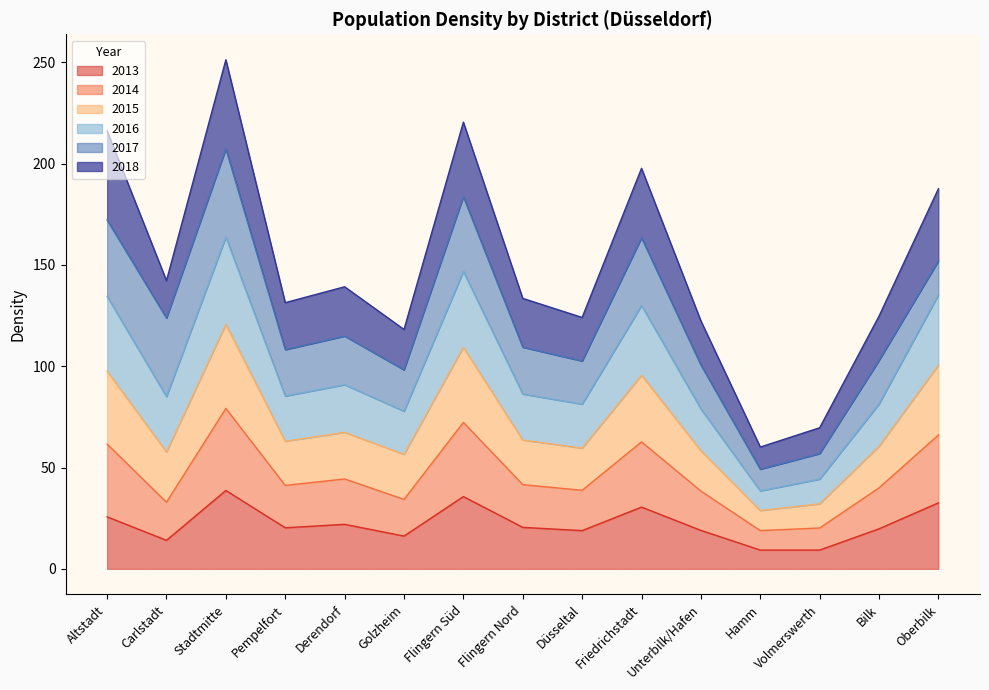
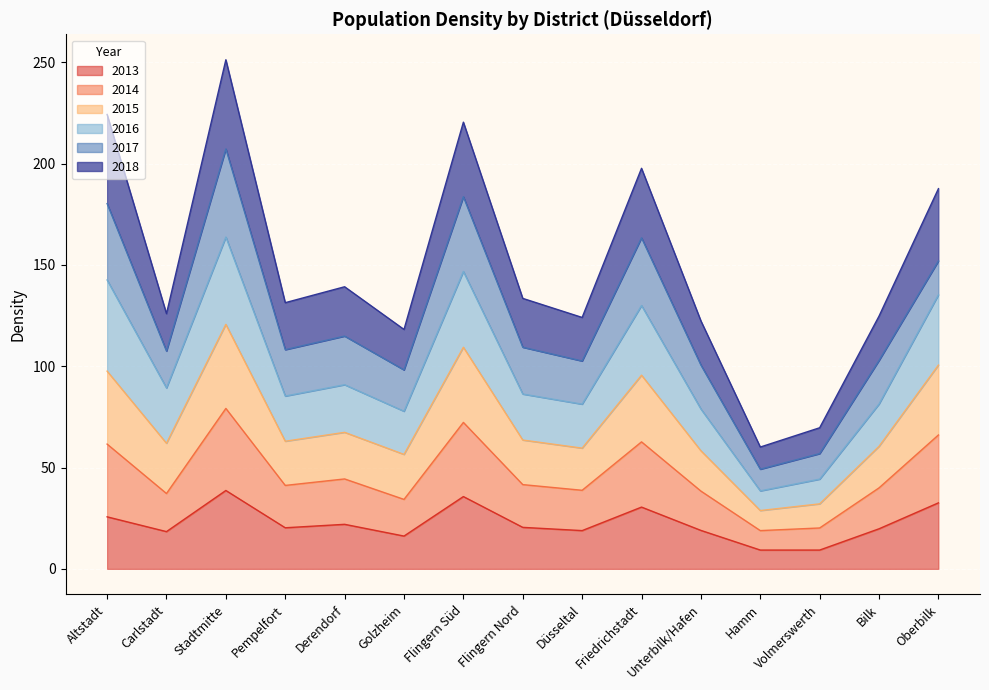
2016, Altstadt: 37 -> 45
2013, Carlstadt: 14 -> 18
2017, Carlstadt: 39 -> 18
